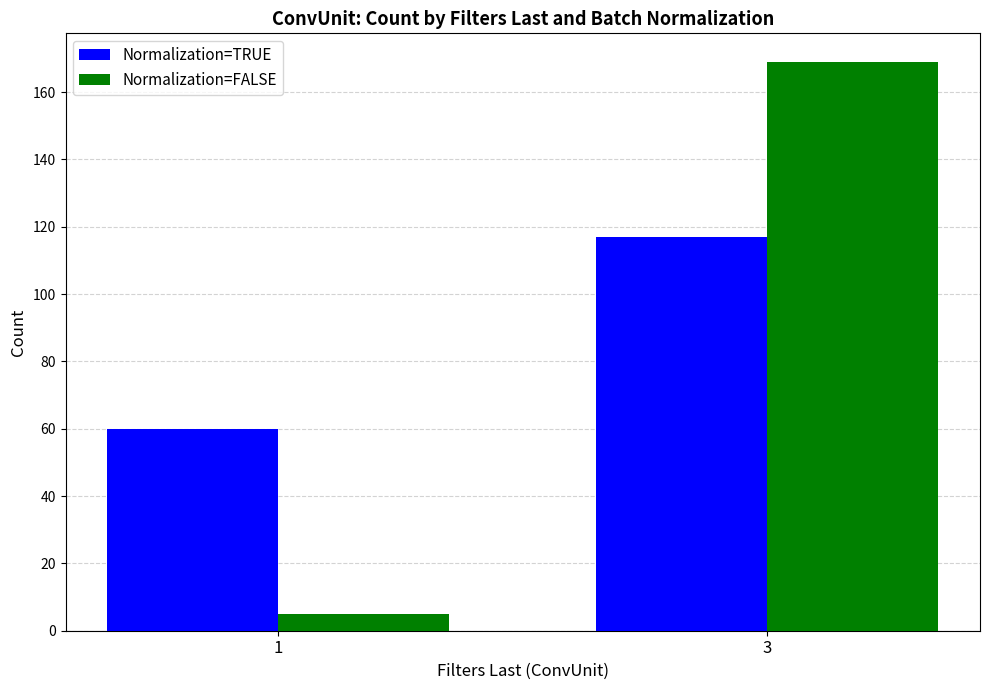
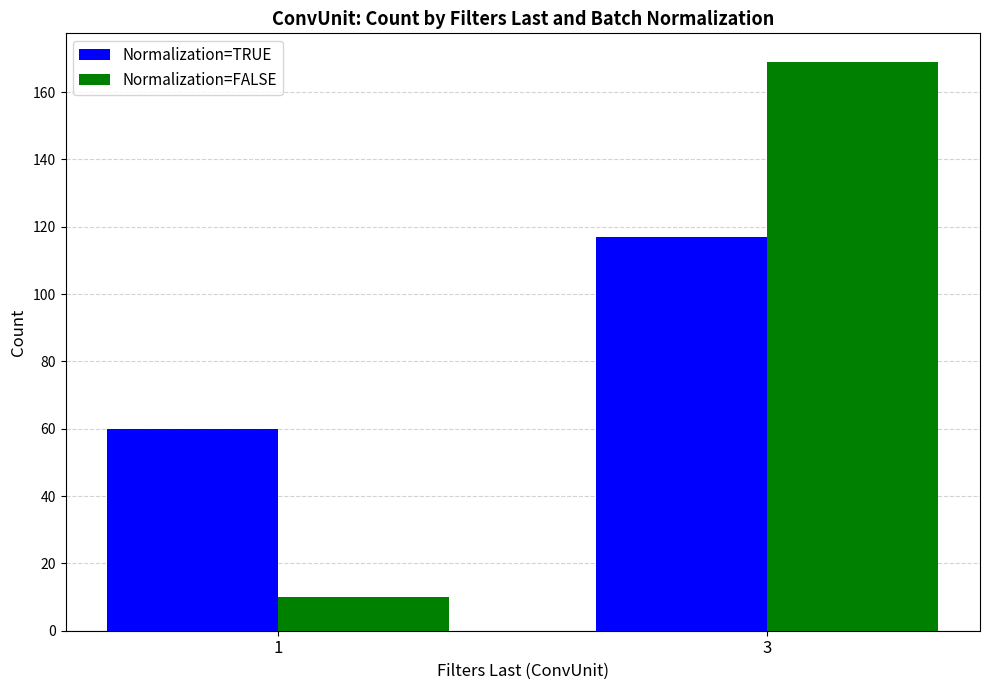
Normalization=FALSE, 1: 5 -> 10
